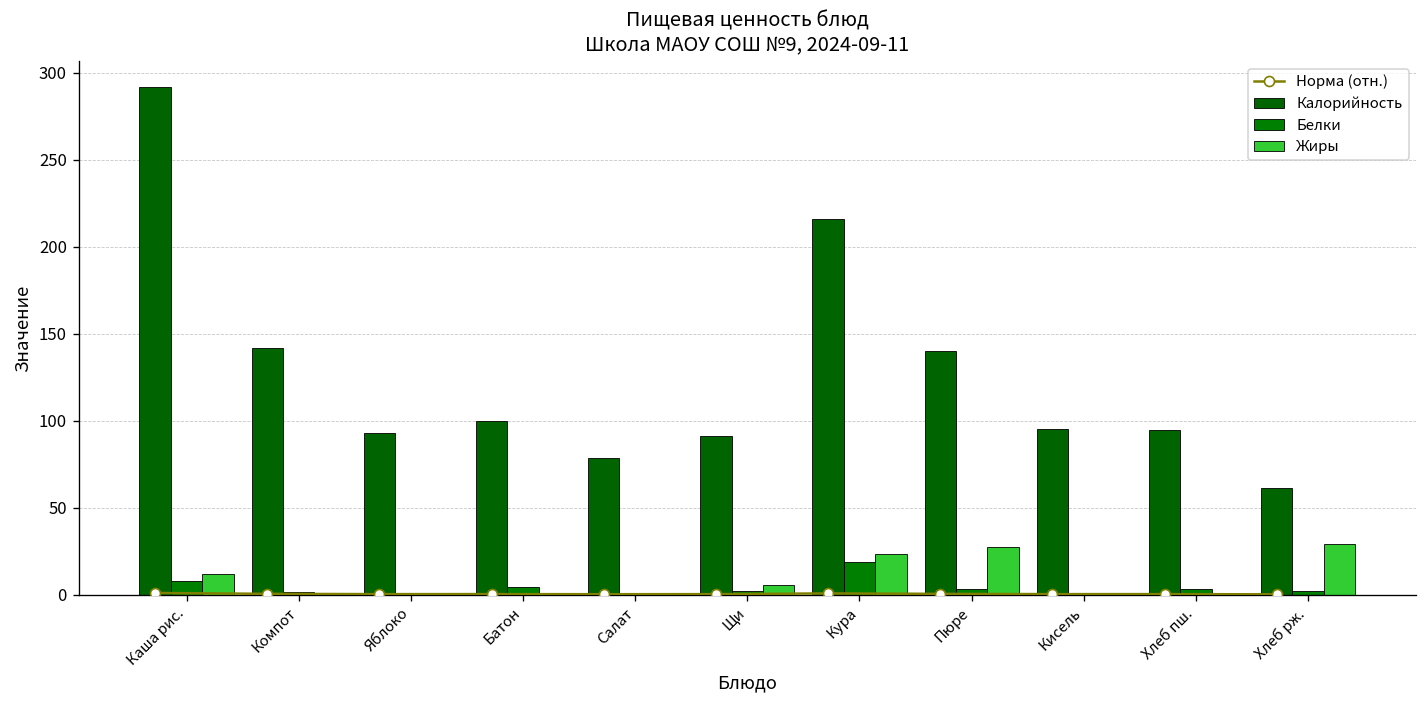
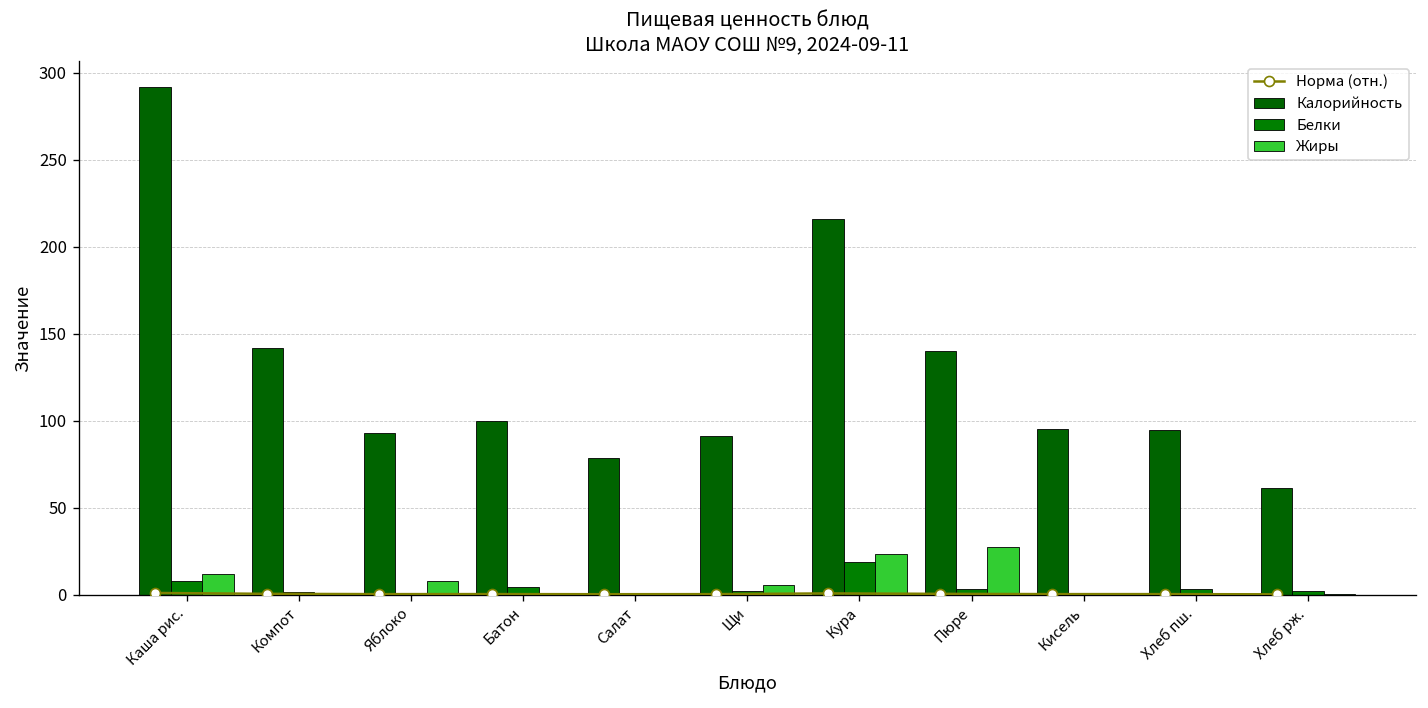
Жиры, Яблоко: 0 -> 8
Жиры, Хлеб рж.: 29 -> 0
